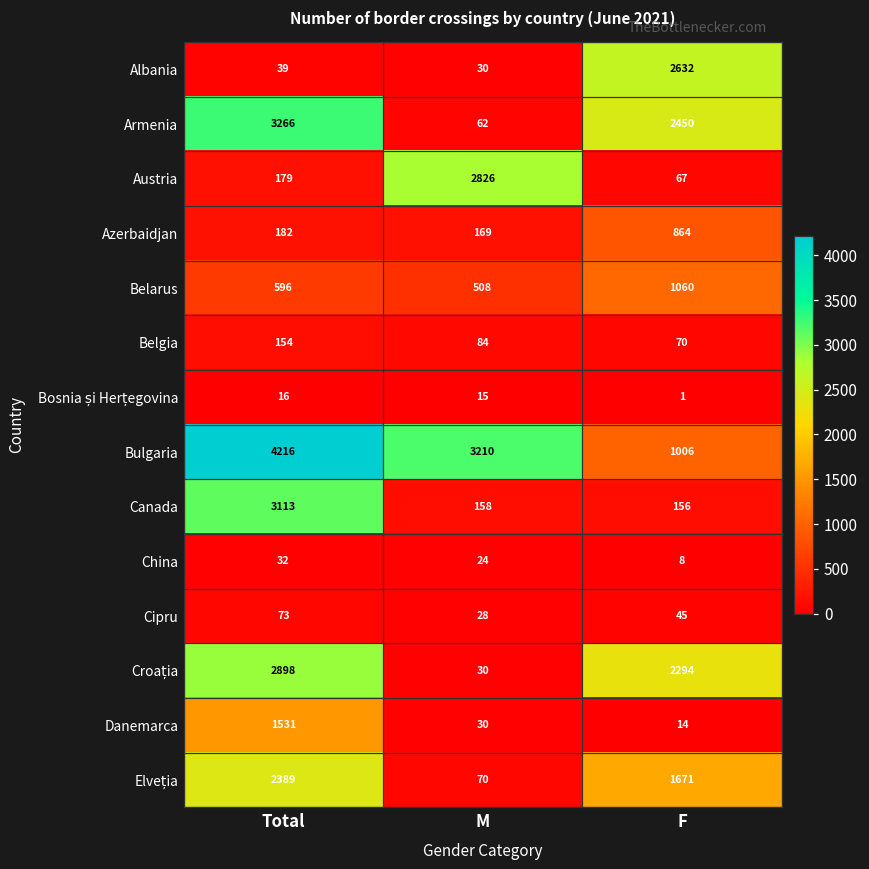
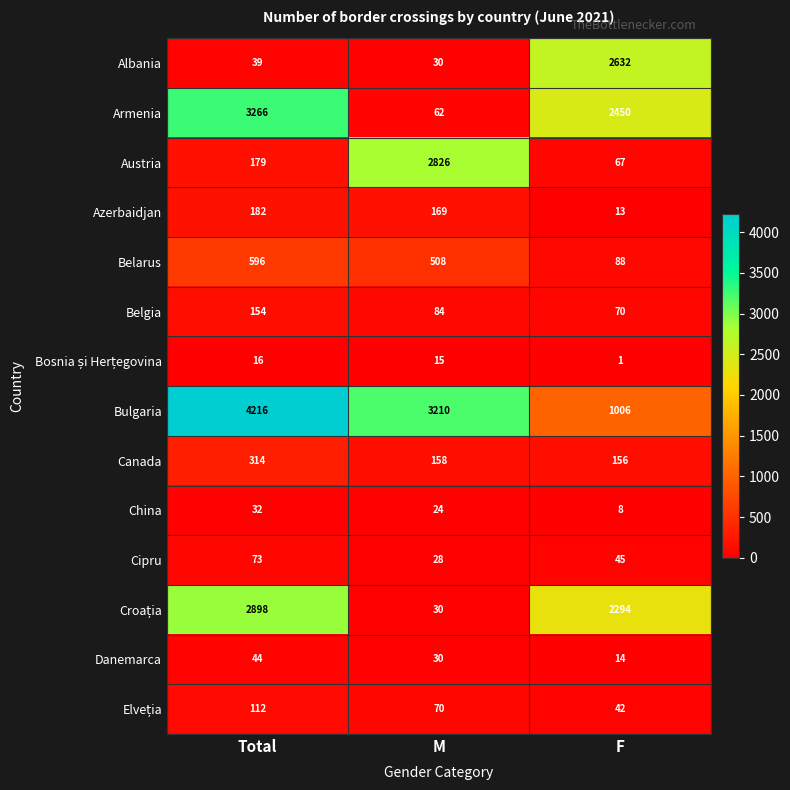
Azerbaidjan, F: 864 -> 13
Belarus, F: 1060 -> 88
Canada, Total: 3113 -> 314
Danemarca, Total: 1531 -> 44
Elveția, Total: 2389 -> 112
Elveția, F: 1671 -> 42
